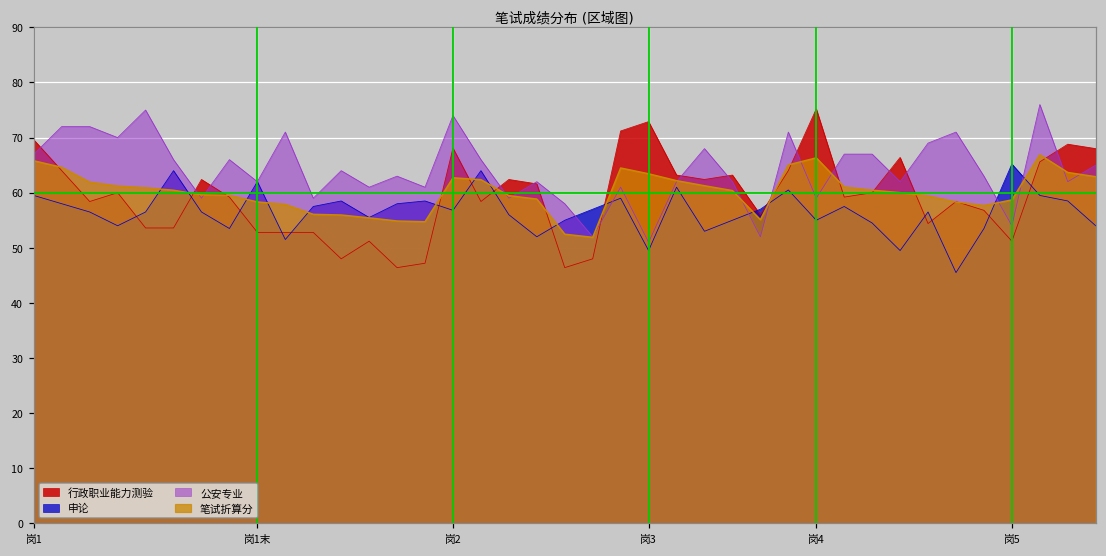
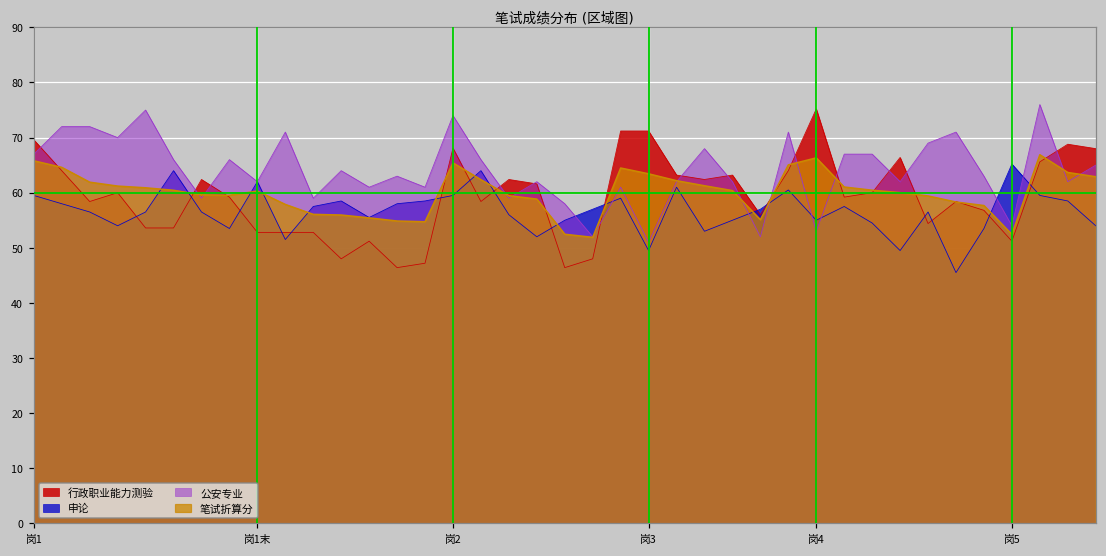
笔试折算分, 岗1末: 58 -> 60
申论, 岗2: 57 -> 60
笔试折算分, 岗2: 63 -> 65
行政职业能力测验, 岗3: 73 -> 71
公安专业, 岗4: 59 -> 53
笔试折算分, 岗5: 59 -> 52
